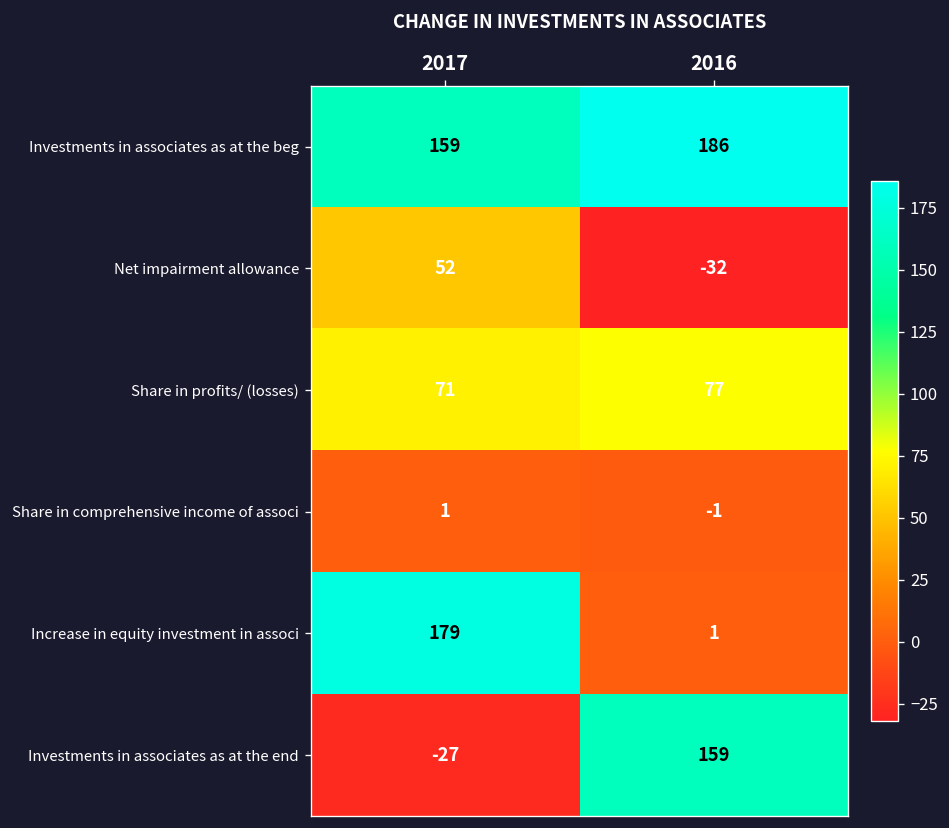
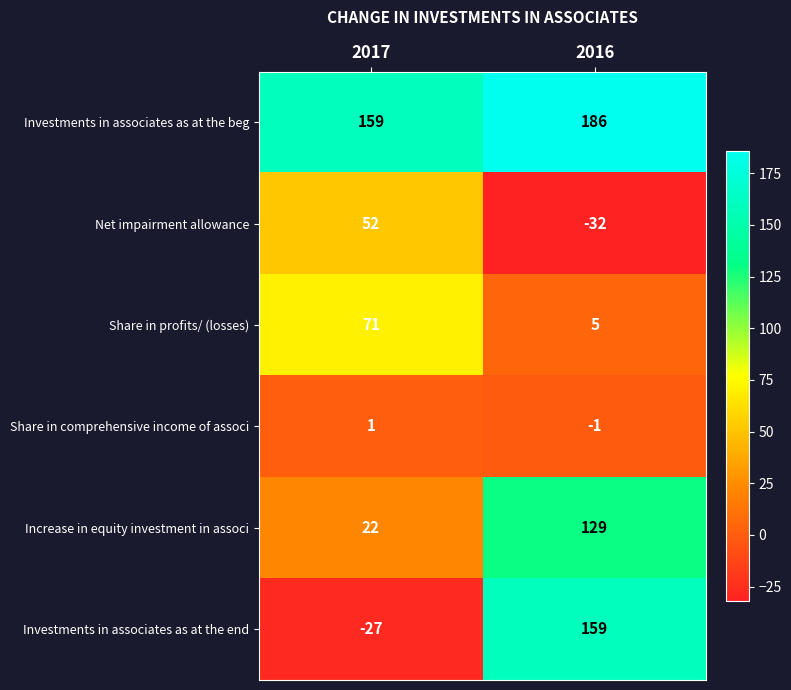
Share in profits/ (losses), 2016: 77 -> 5
Increase in equity investment in associ, 2017: 179 -> 22
Increase in equity investment in associ, 2016: 1 -> 129
